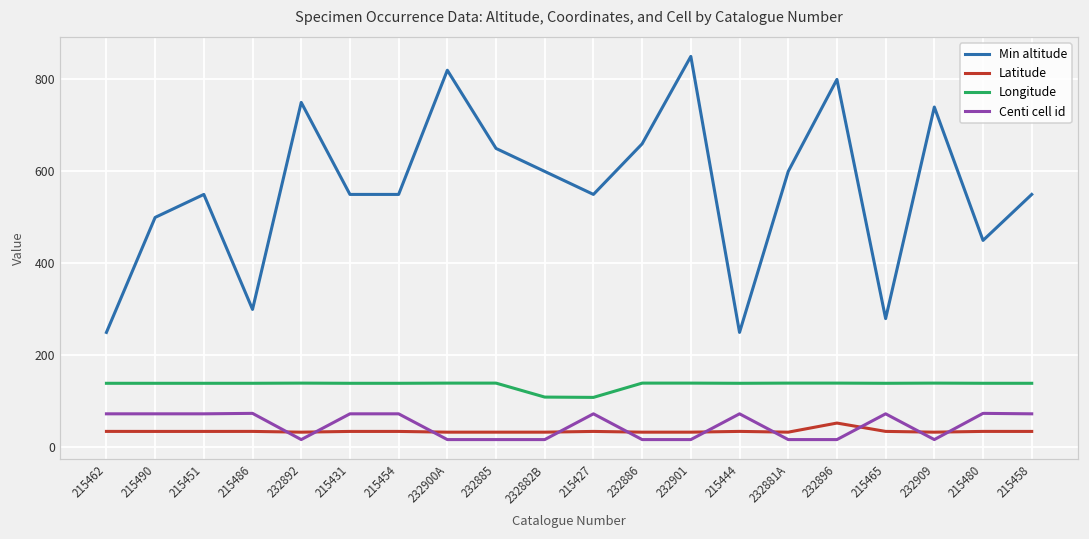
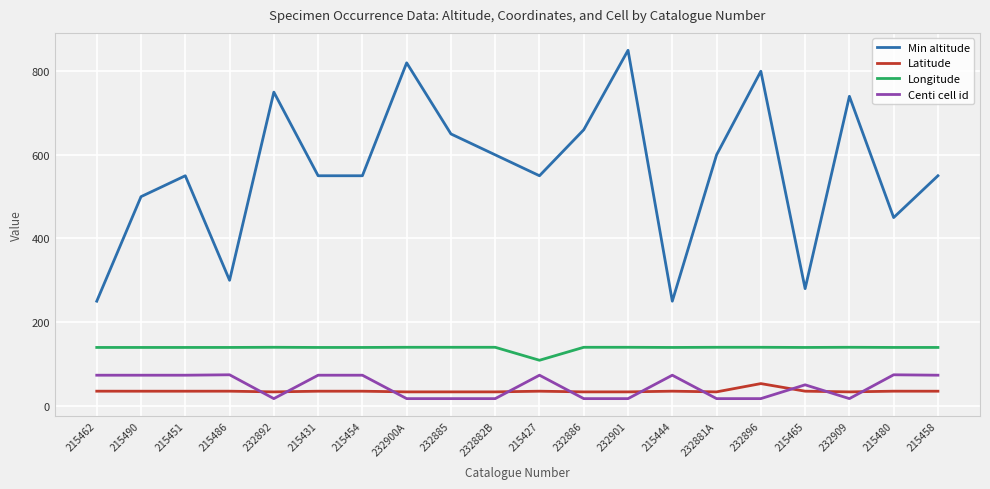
Longitude, 232882B: 110 -> 140
Centi cell id, 215465: 70 -> 50
